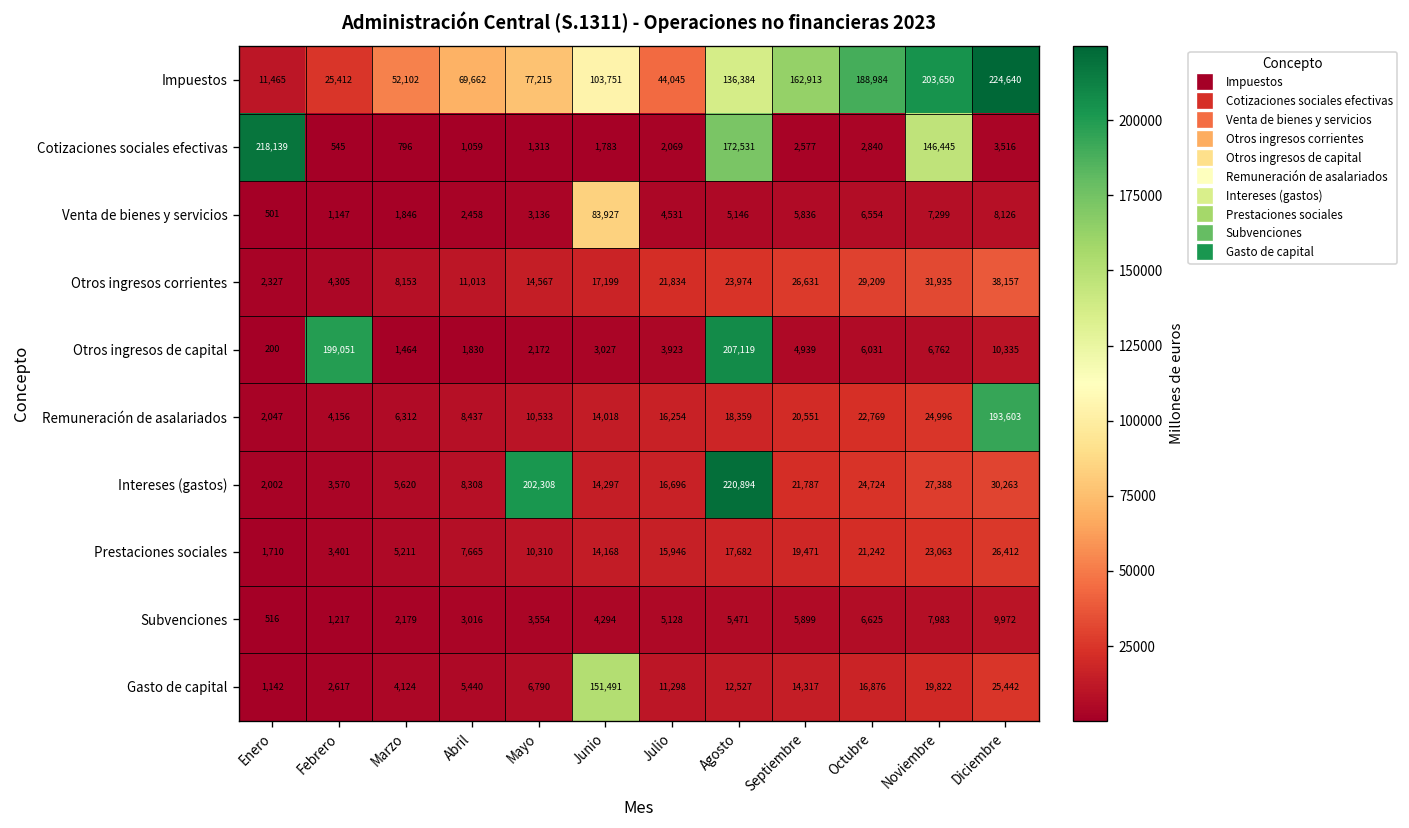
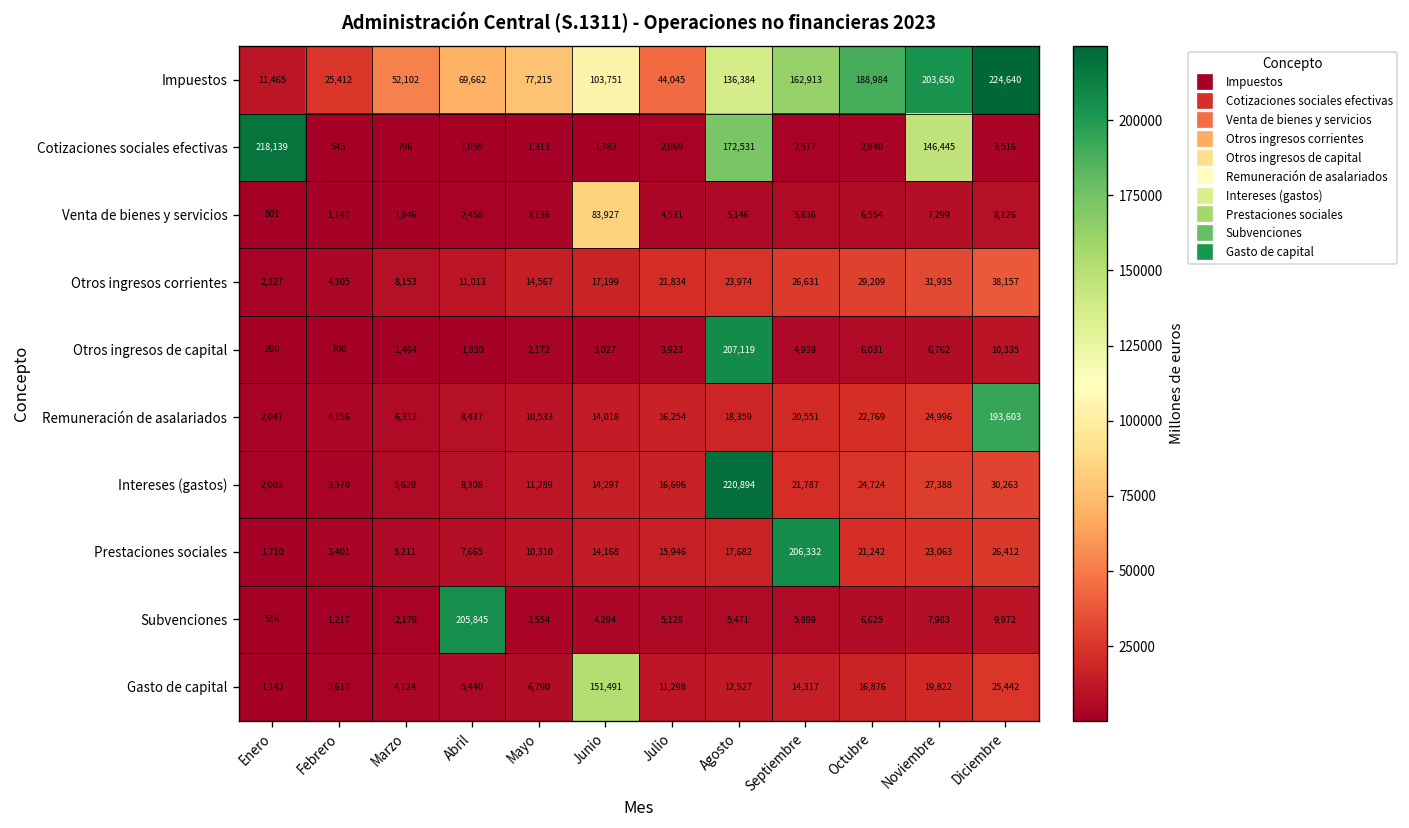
Otros ingresos de capital, Febrero: 199,051 -> 700
Intereses (gastos), Mayo: 202,308 -> 11,289
Prestaciones sociales, Septiembre: 19,471 -> 206,332
Subvenciones, Abril: 3,016 -> 205,845
